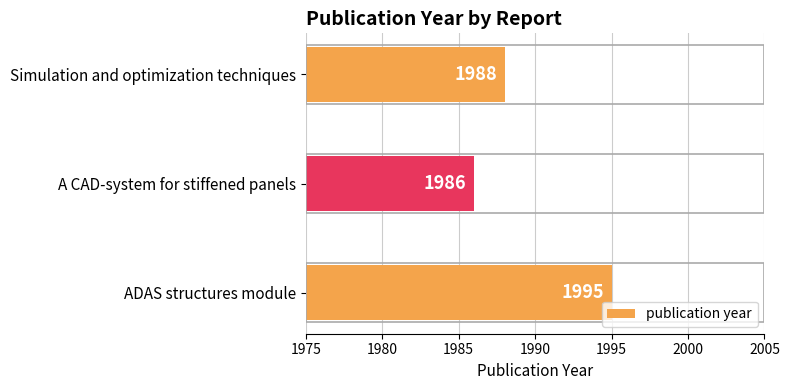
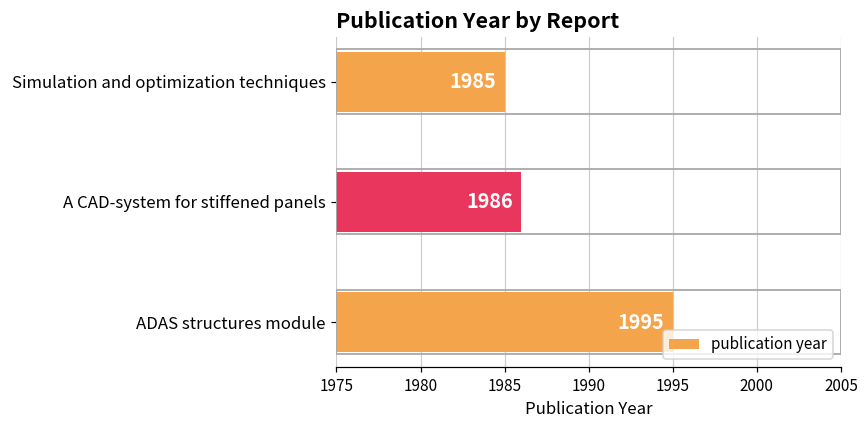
Simulation and optimization techniques: 1988 -> 1985
